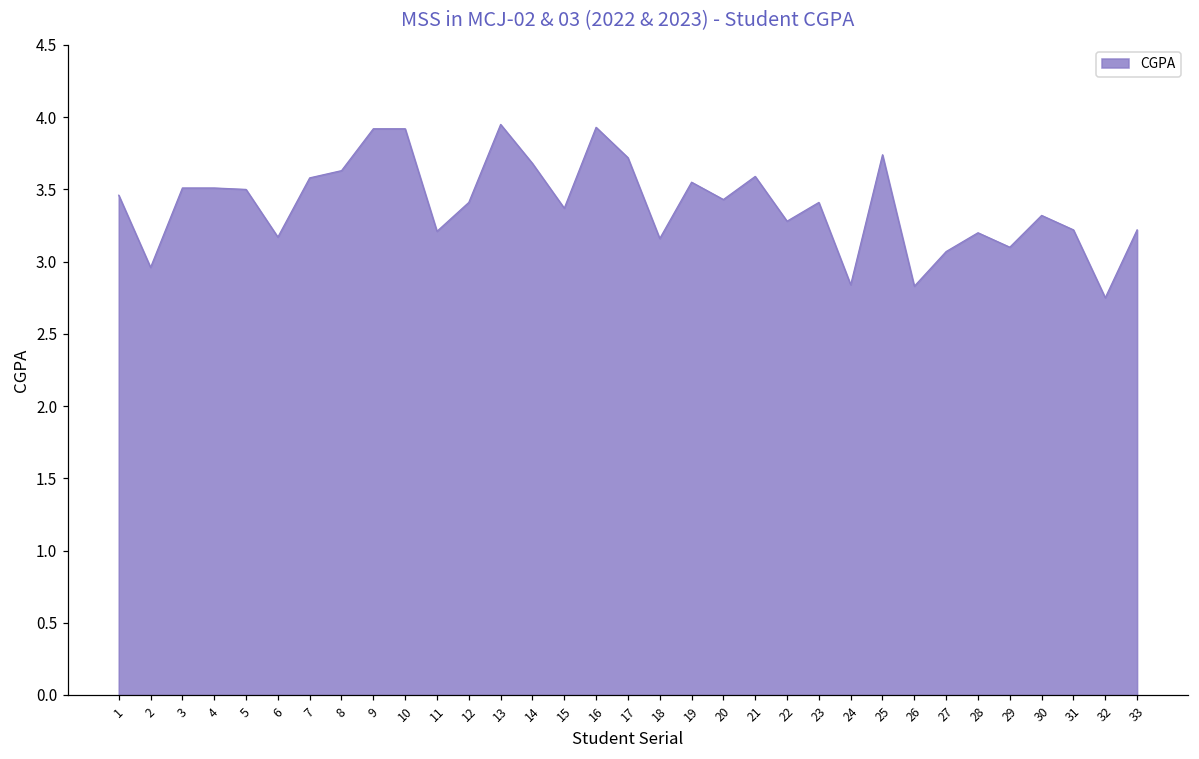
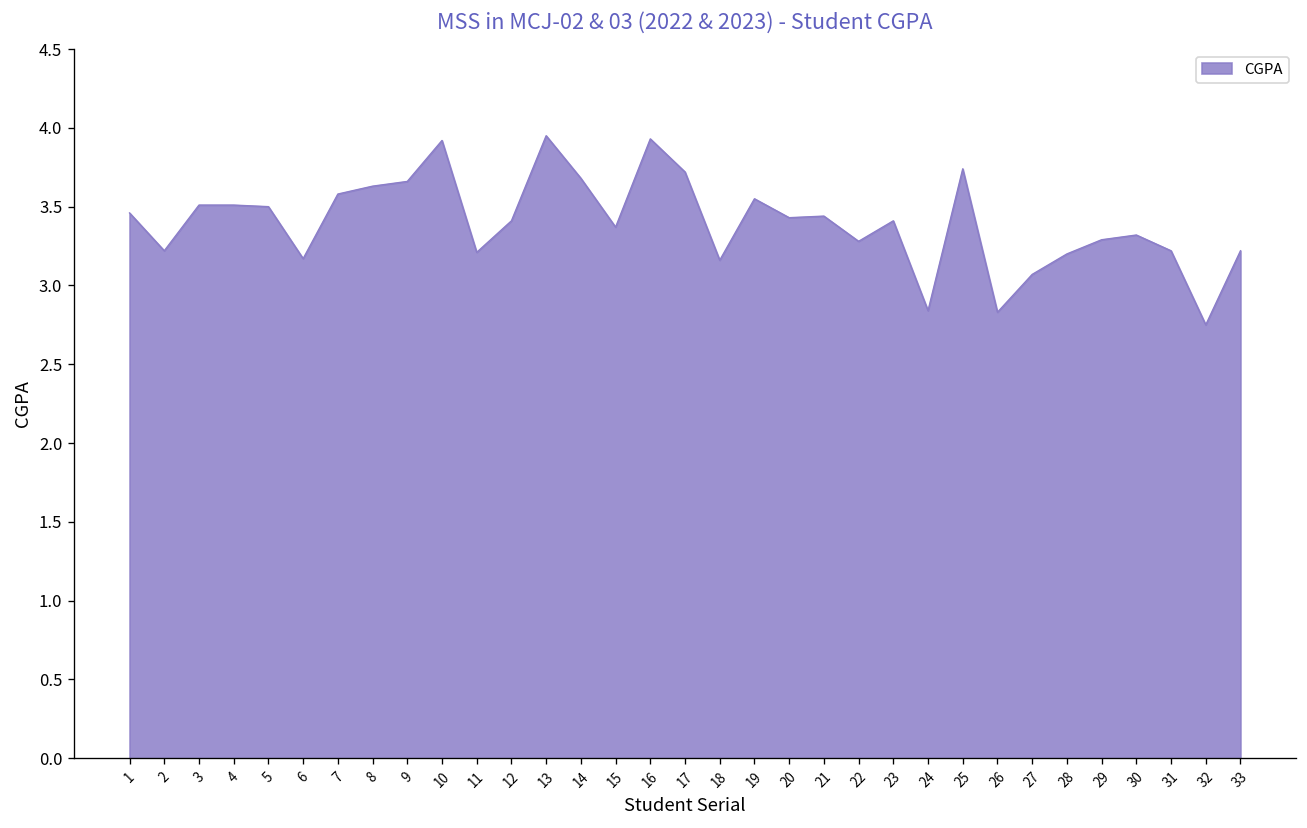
2: 2.96 -> 3.22
9: 3.92 -> 3.66
21: 3.59 -> 3.44
29: 3.10 -> 3.29
